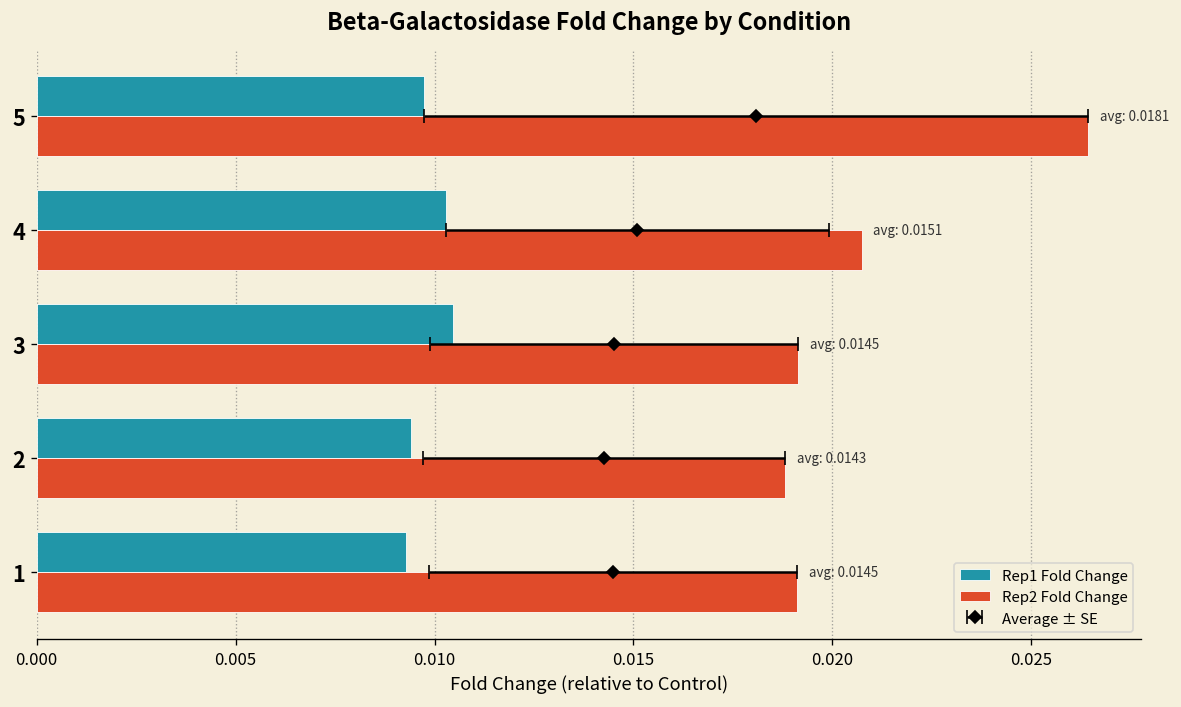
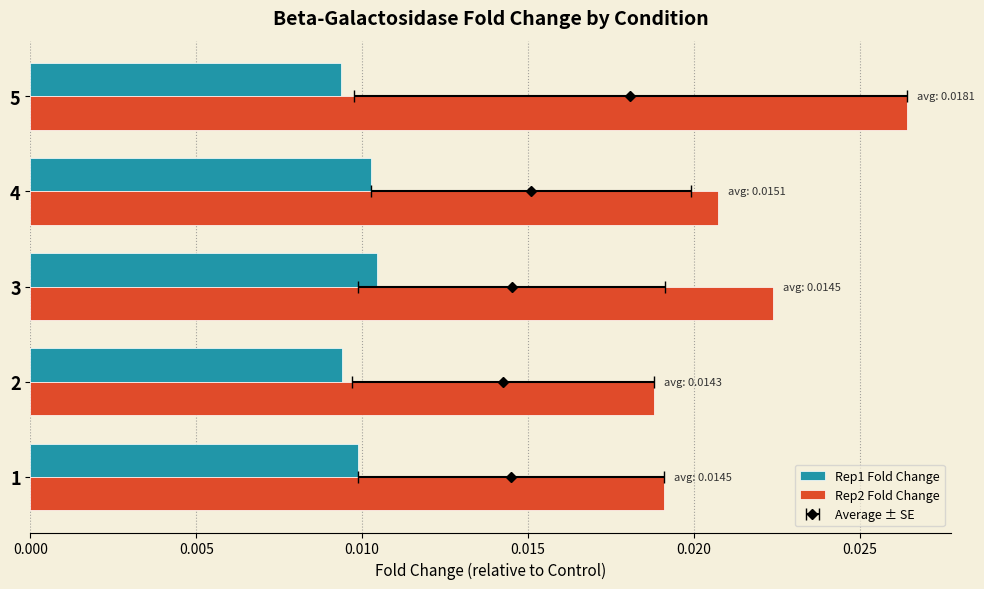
Rep1 Fold Change, 5: 0.0097 -> 0.0094
Rep2 Fold Change, 3: 0.0191 -> 0.0224
Rep1 Fold Change, 1: 0.0093 -> 0.0099
